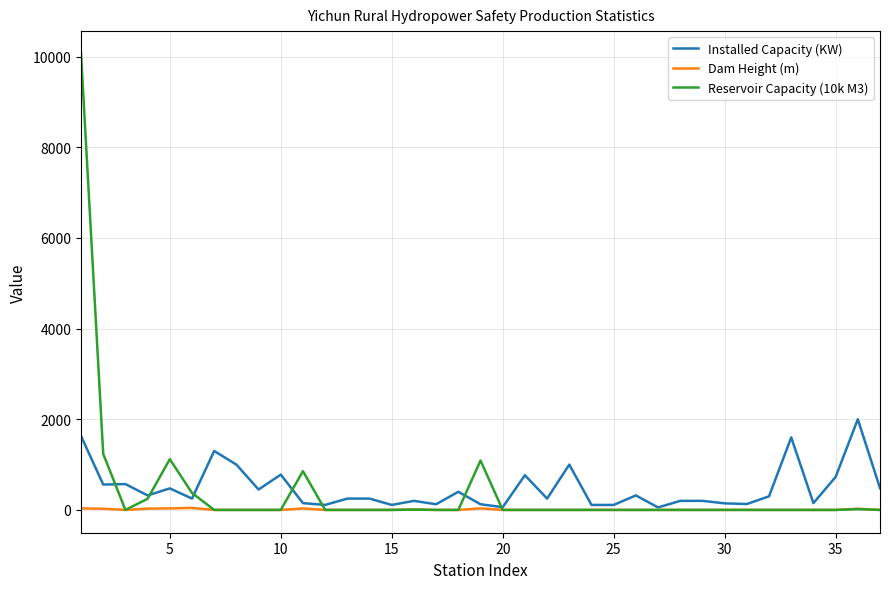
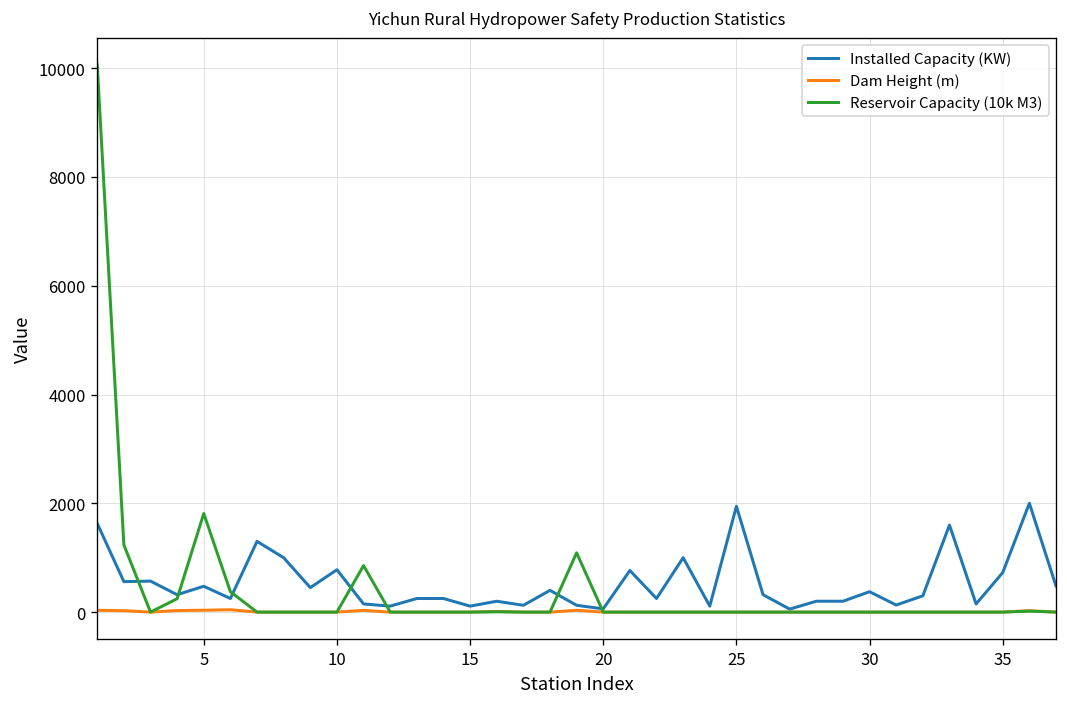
Reservoir Capacity (10k M3), 5: 1100 -> 1800
Installed Capacity (KW), 25: 100 -> 1900
Installed Capacity (KW), 30: 100 -> 400
